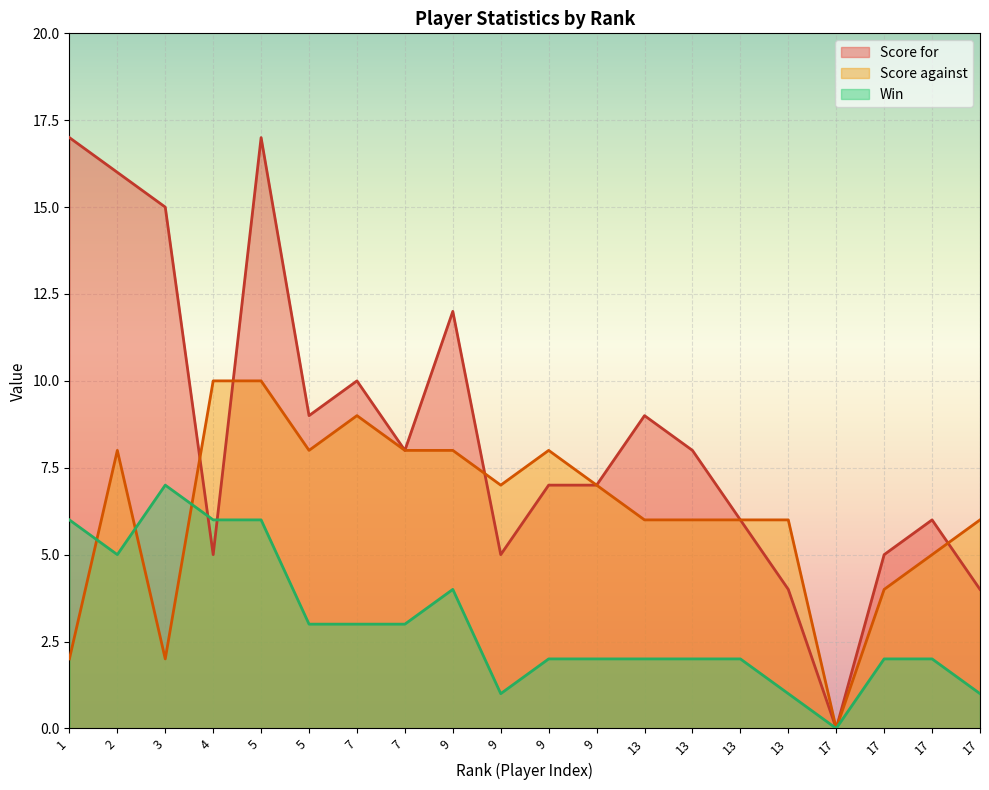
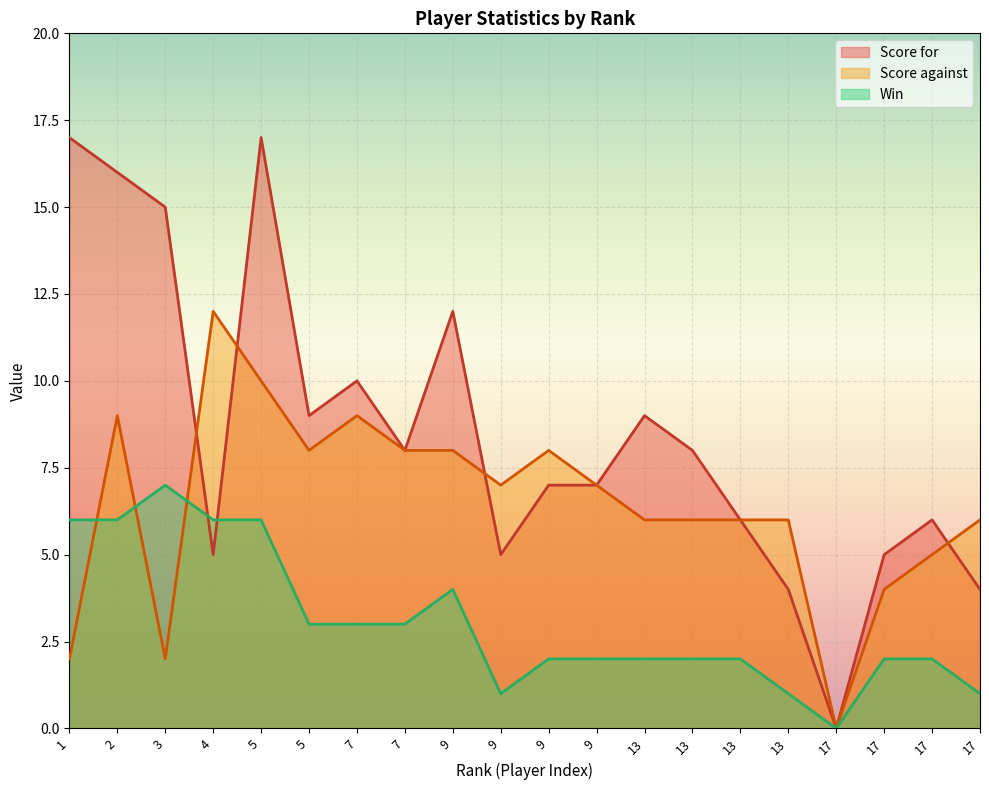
Score against, 2: 8 -> 9
Win, 2: 5 -> 6
Score against, 4: 10 -> 12
